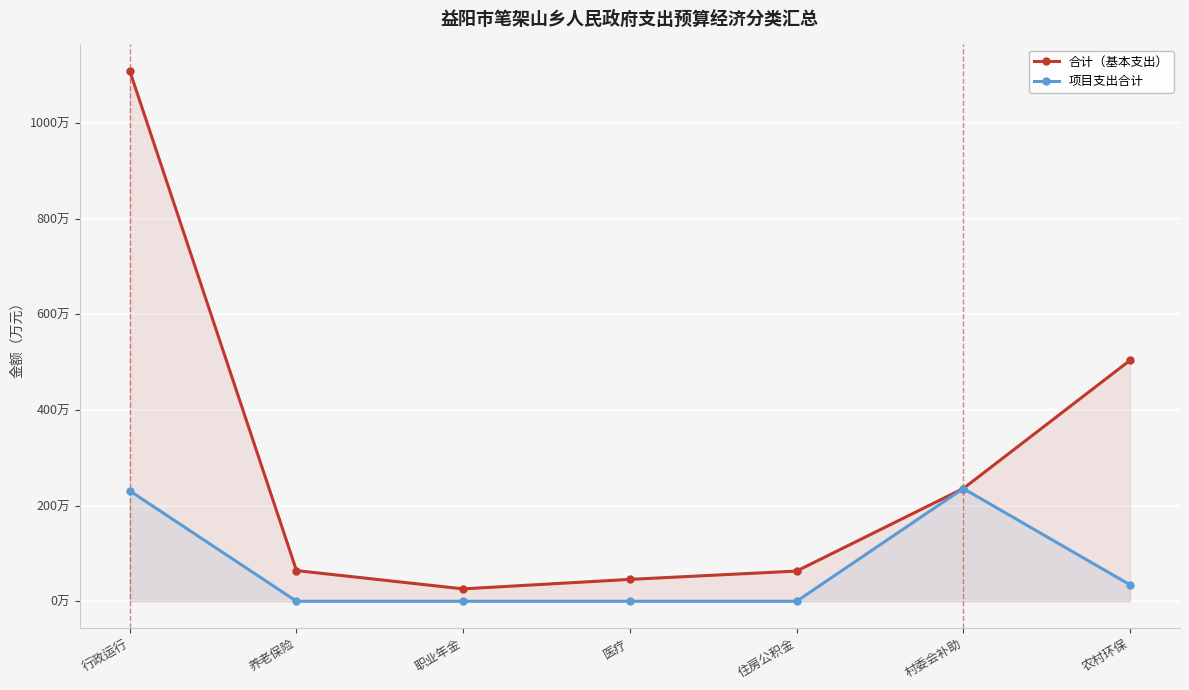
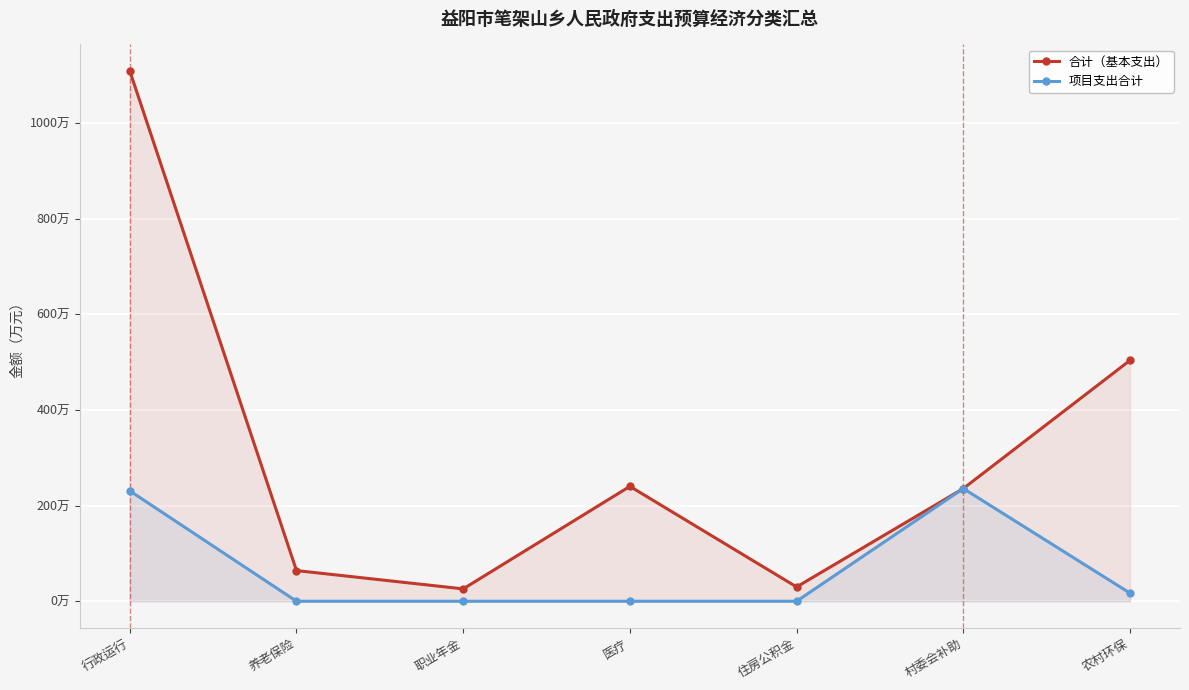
合计（基本支出）, 医疗: 50万 -> 240万
合计（基本支出）, 住房公积金: 60万 -> 30万
项目支出合计, 农村环保: 30万 -> 20万
